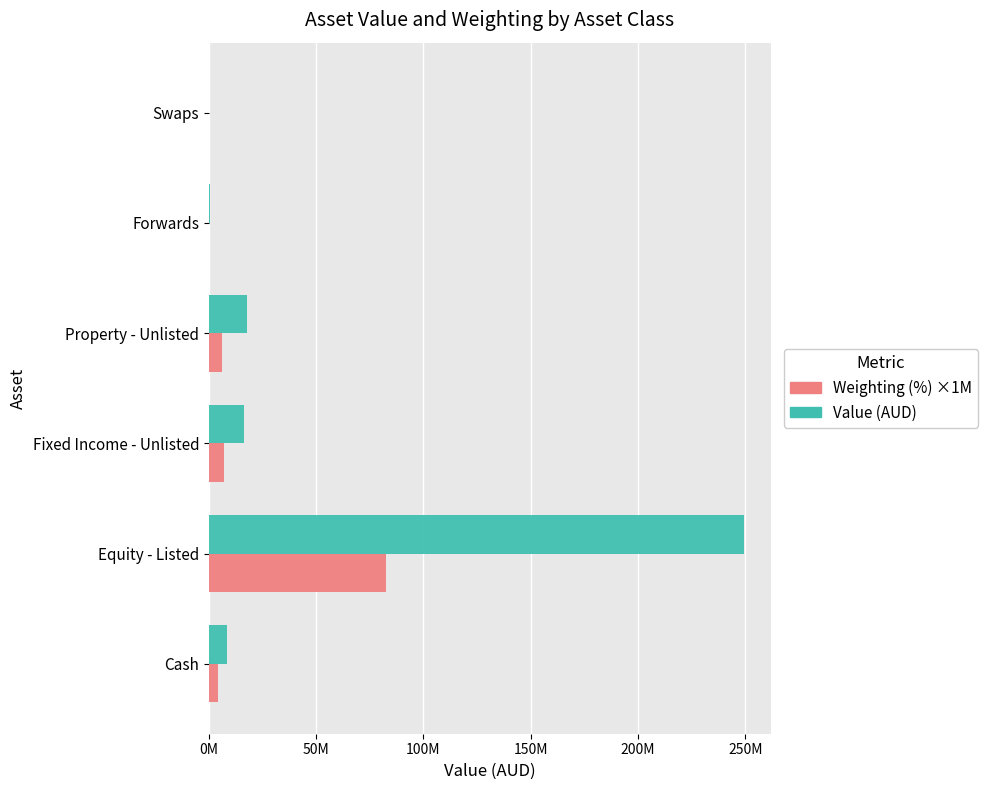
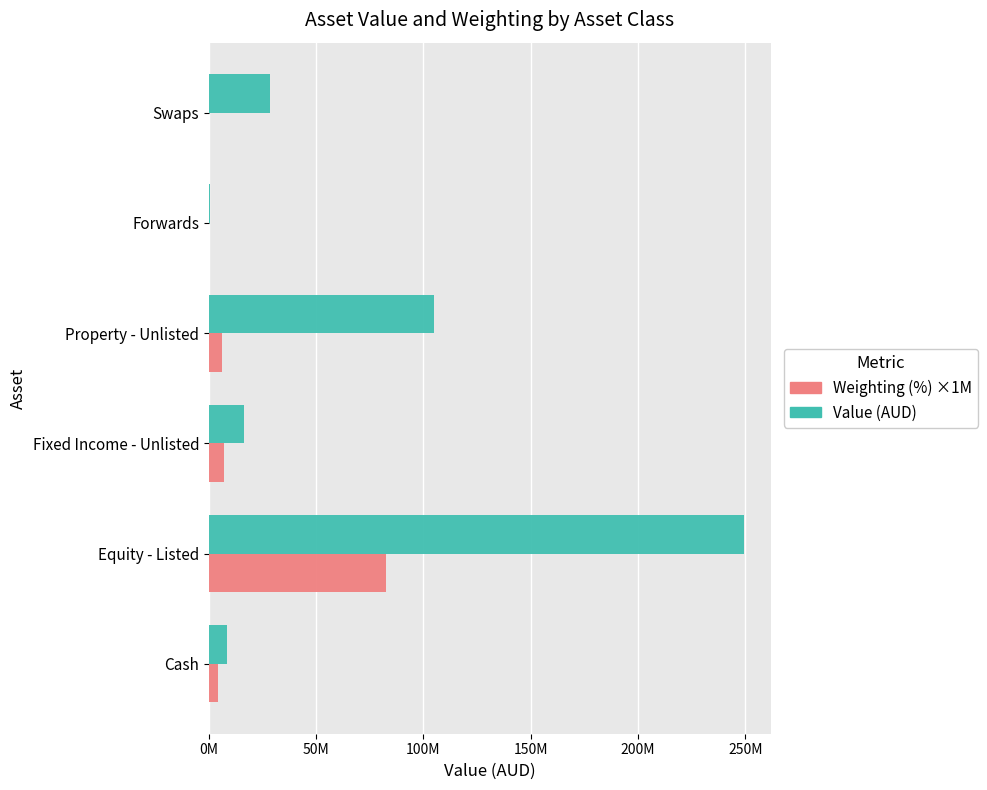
Value (AUD), Swaps: 0 -> 29000000
Value (AUD), Property - Unlisted: 18000000 -> 105000000
